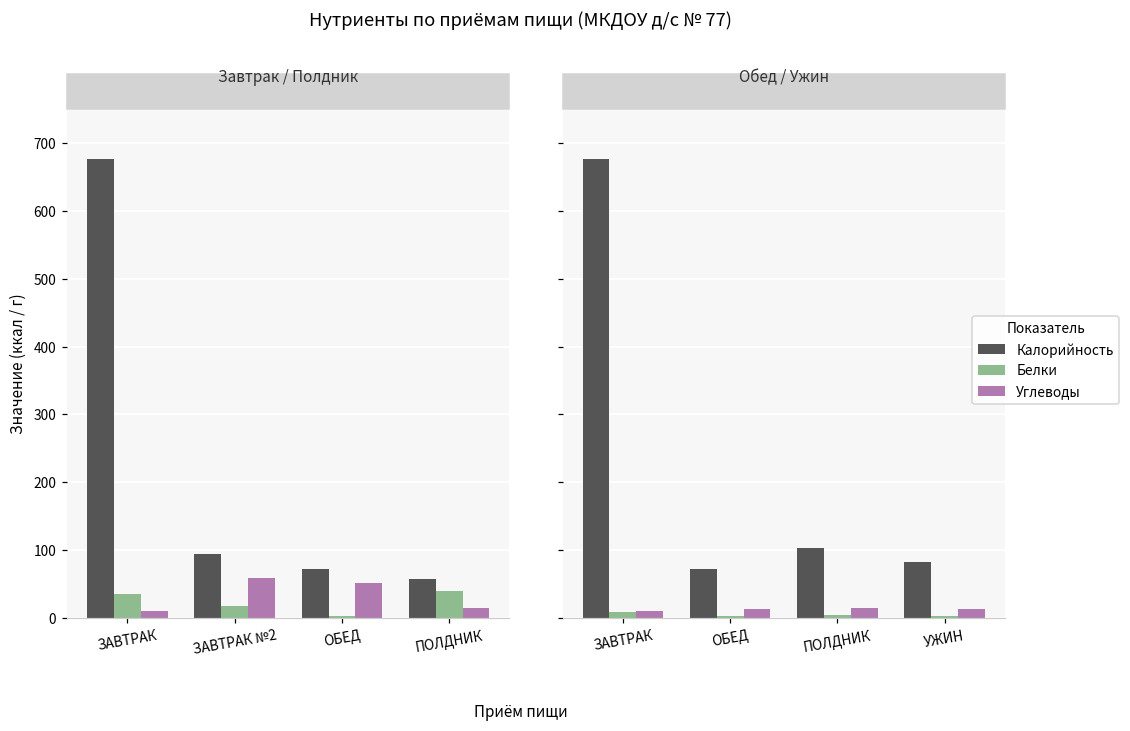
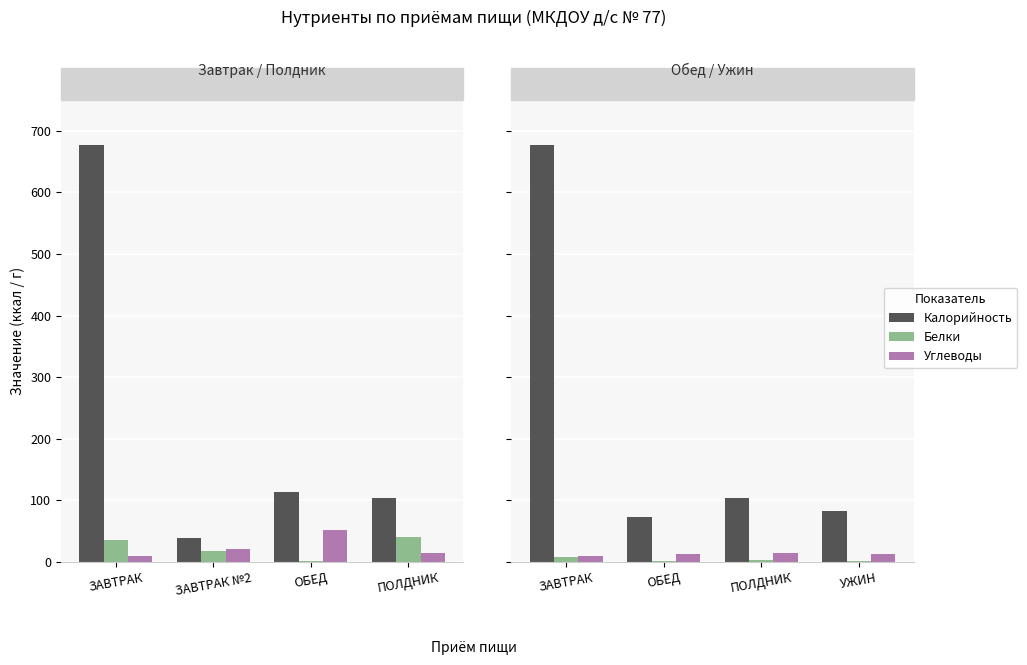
Завтрак / Полдник, Калорийность, ЗАВТРАК №2: 90 -> 40
Завтрак / Полдник, Углеводы, ЗАВТРАК №2: 60 -> 20
Завтрак / Полдник, Калорийность, ОБЕД: 70 -> 110
Завтрак / Полдник, Калорийность, ПОЛДНИК: 60 -> 100
